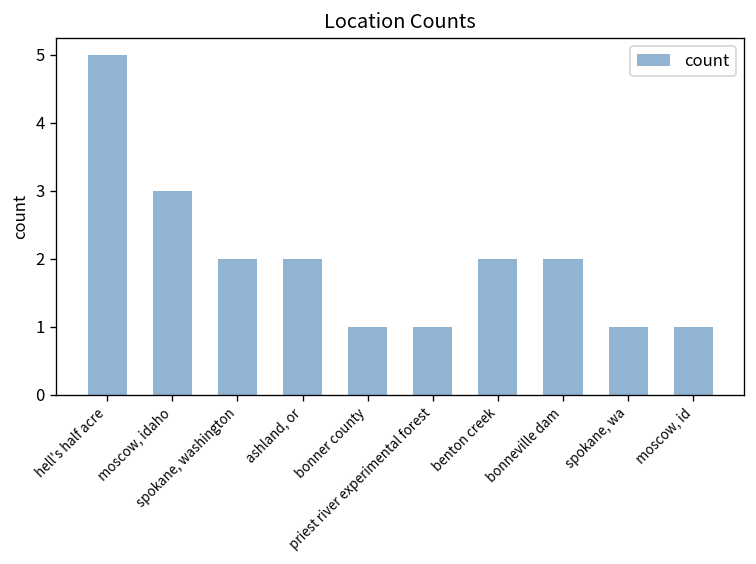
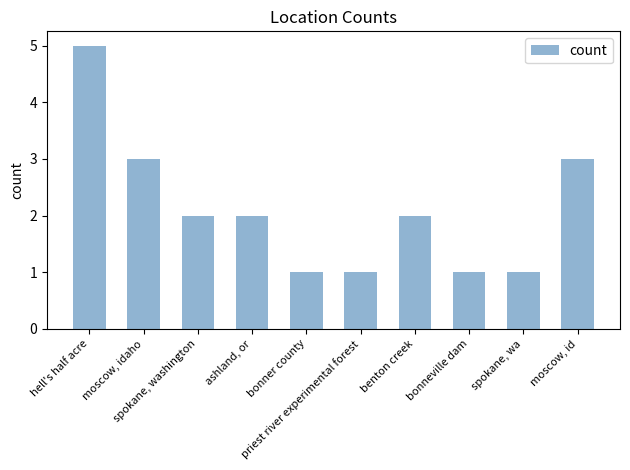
bonneville dam: 2 -> 1
moscow, id: 1 -> 3
